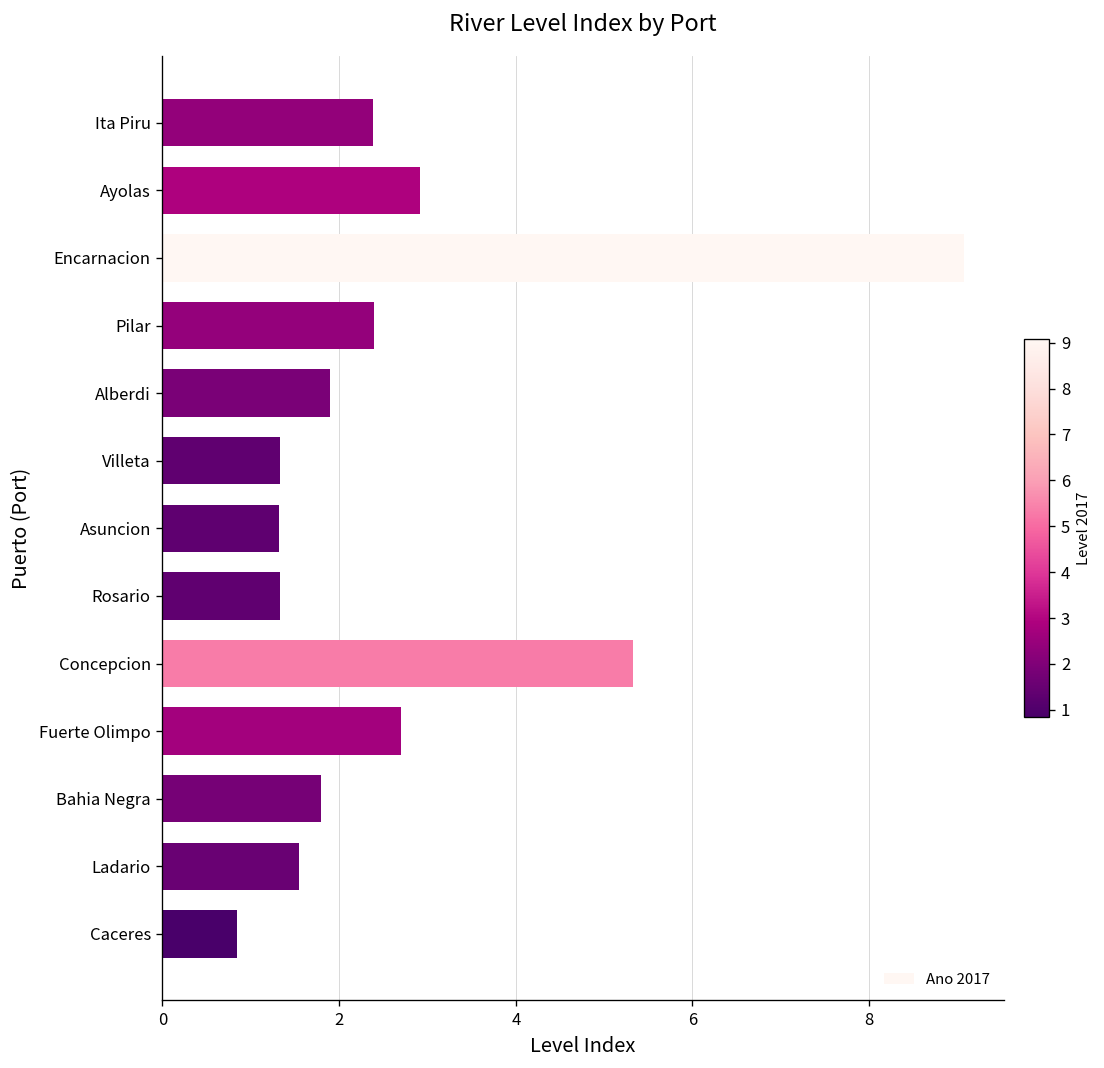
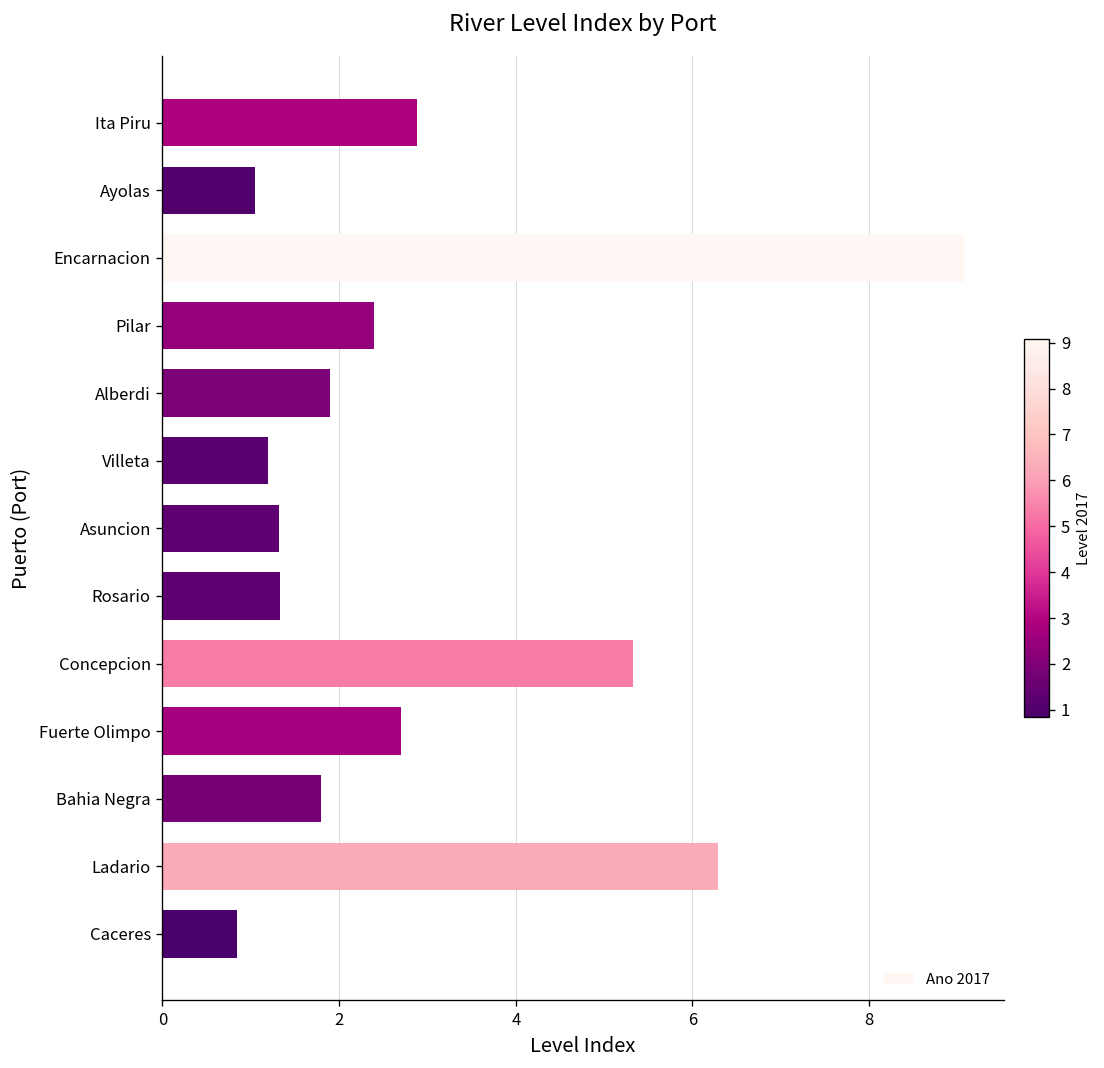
Ita Piru: 2.4 -> 2.9
Ayolas: 2.9 -> 1.1
Villeta: 1.3 -> 1.2
Ladario: 1.5 -> 6.3
